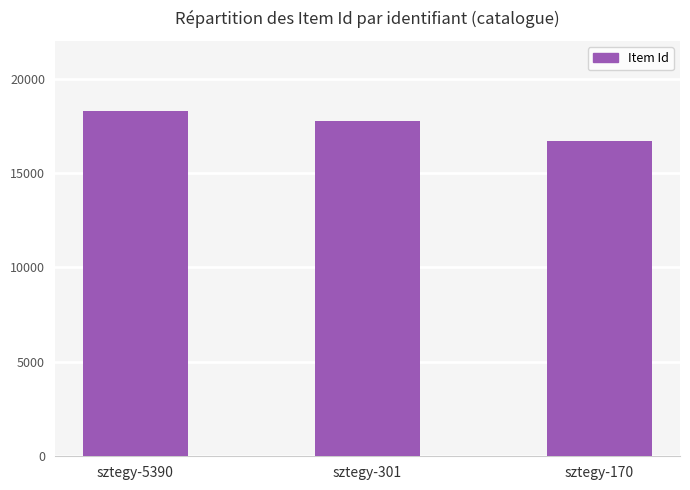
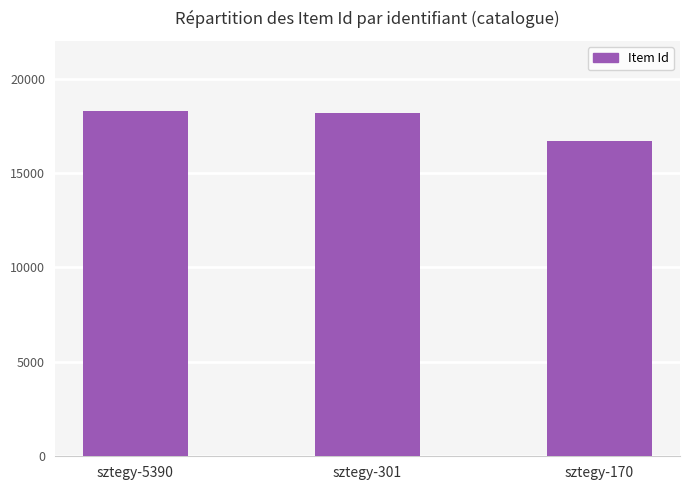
sztegy-301: 17700 -> 18200
